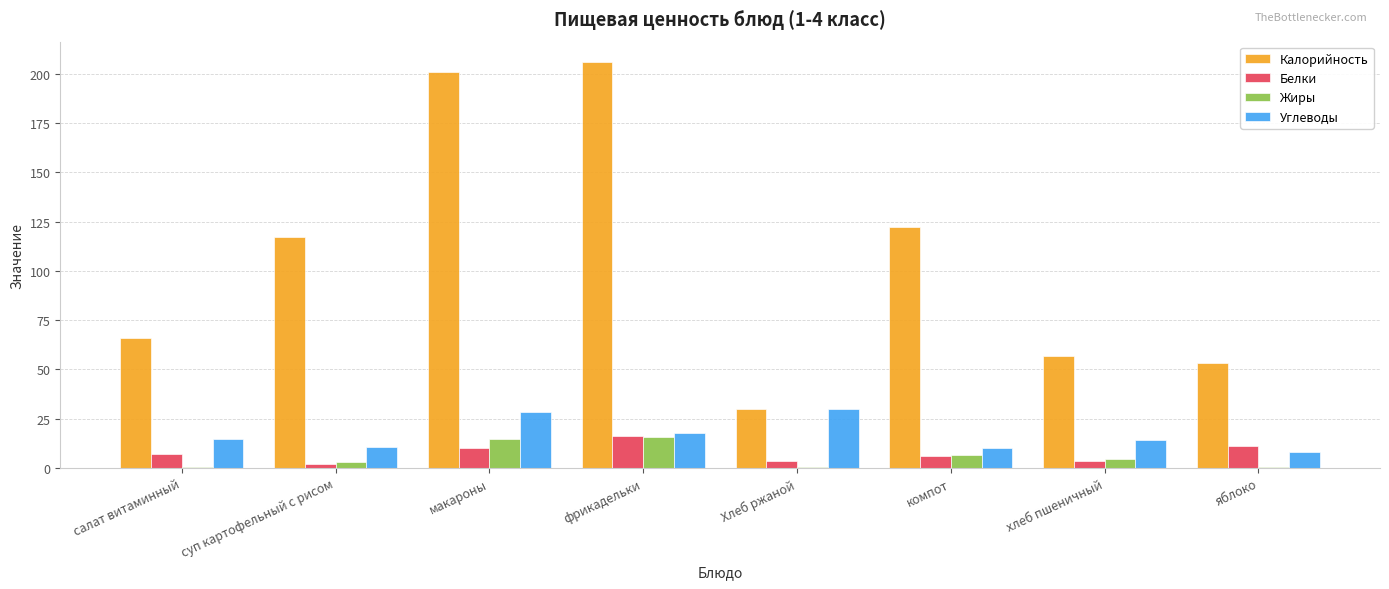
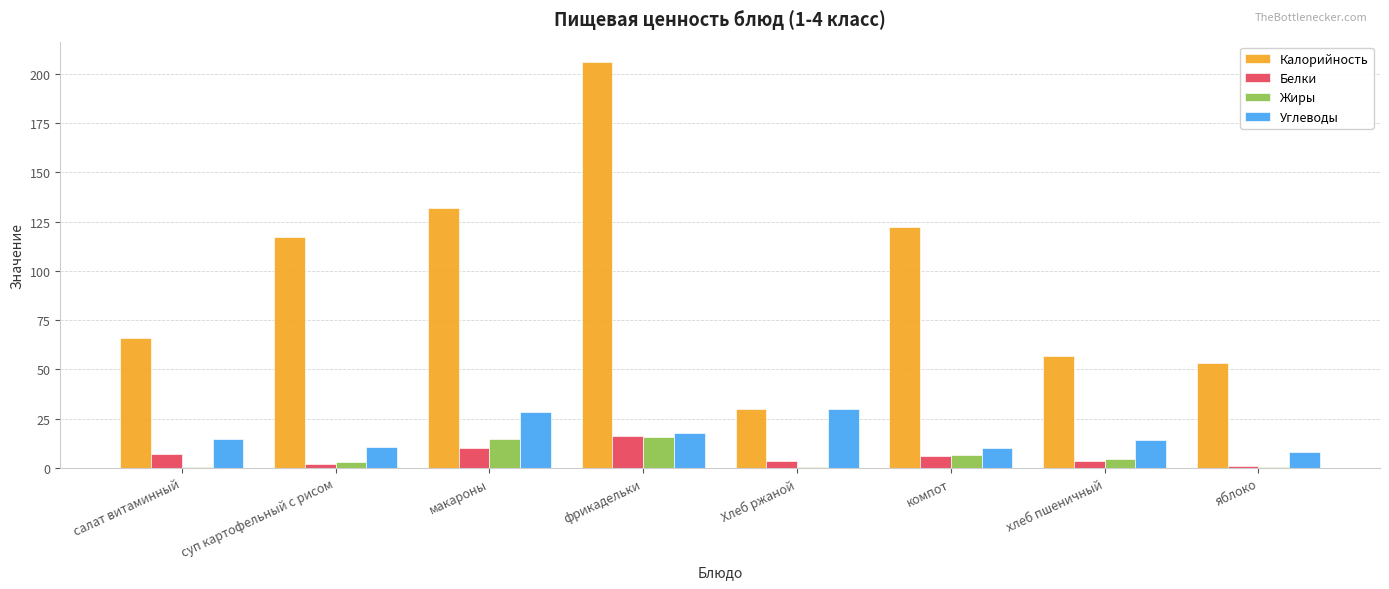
Калорийность, макароны: 201 -> 132
Белки, яблоко: 11 -> 1
